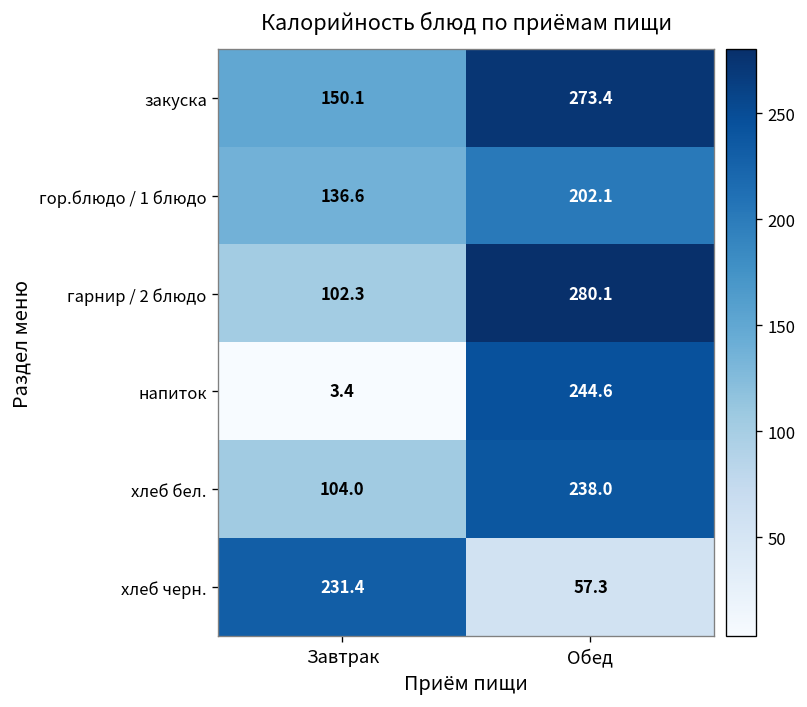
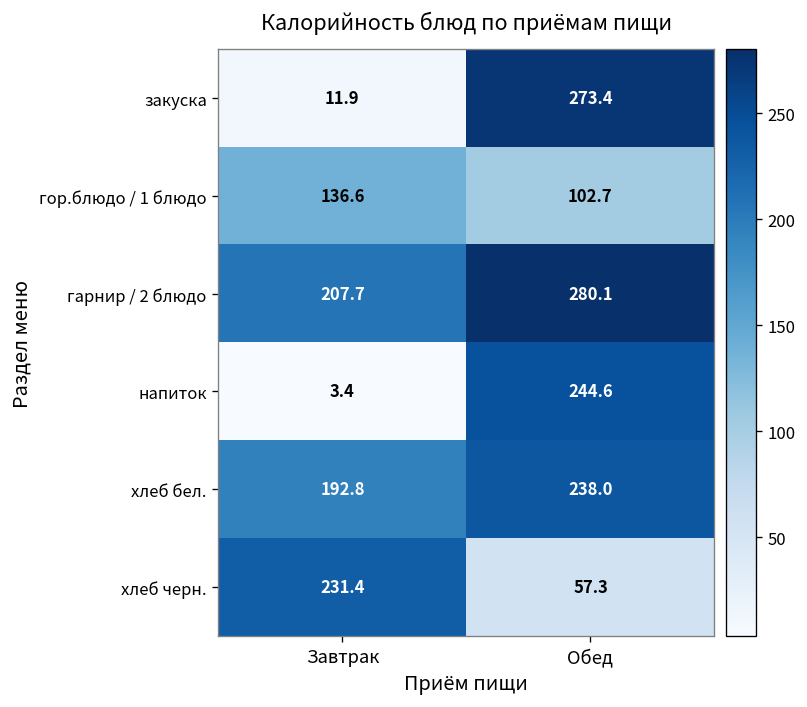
закуска, Завтрак: 150.1 -> 11.9
гор.блюдо / 1 блюдо, Обед: 202.1 -> 102.7
гарнир / 2 блюдо, Завтрак: 102.3 -> 207.7
хлеб бел., Завтрак: 104.0 -> 192.8
